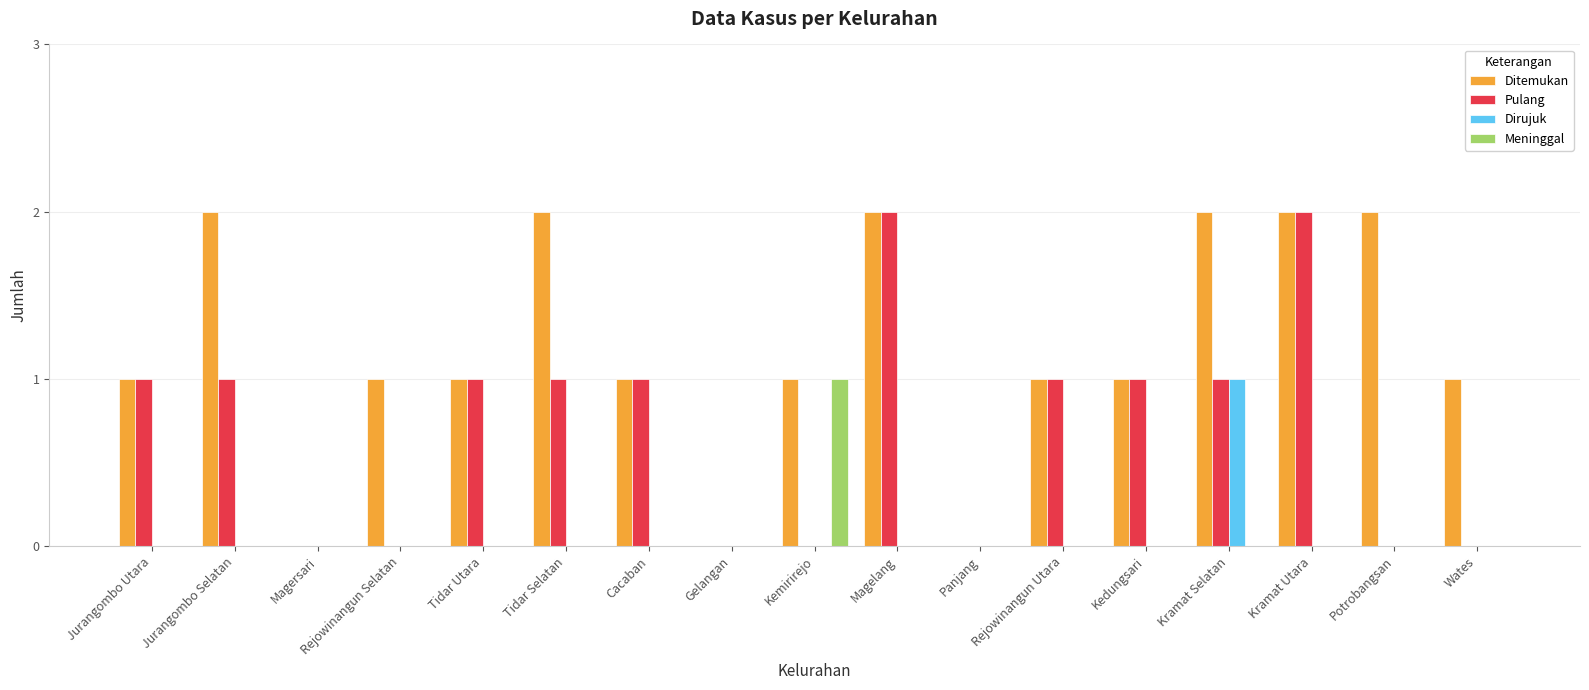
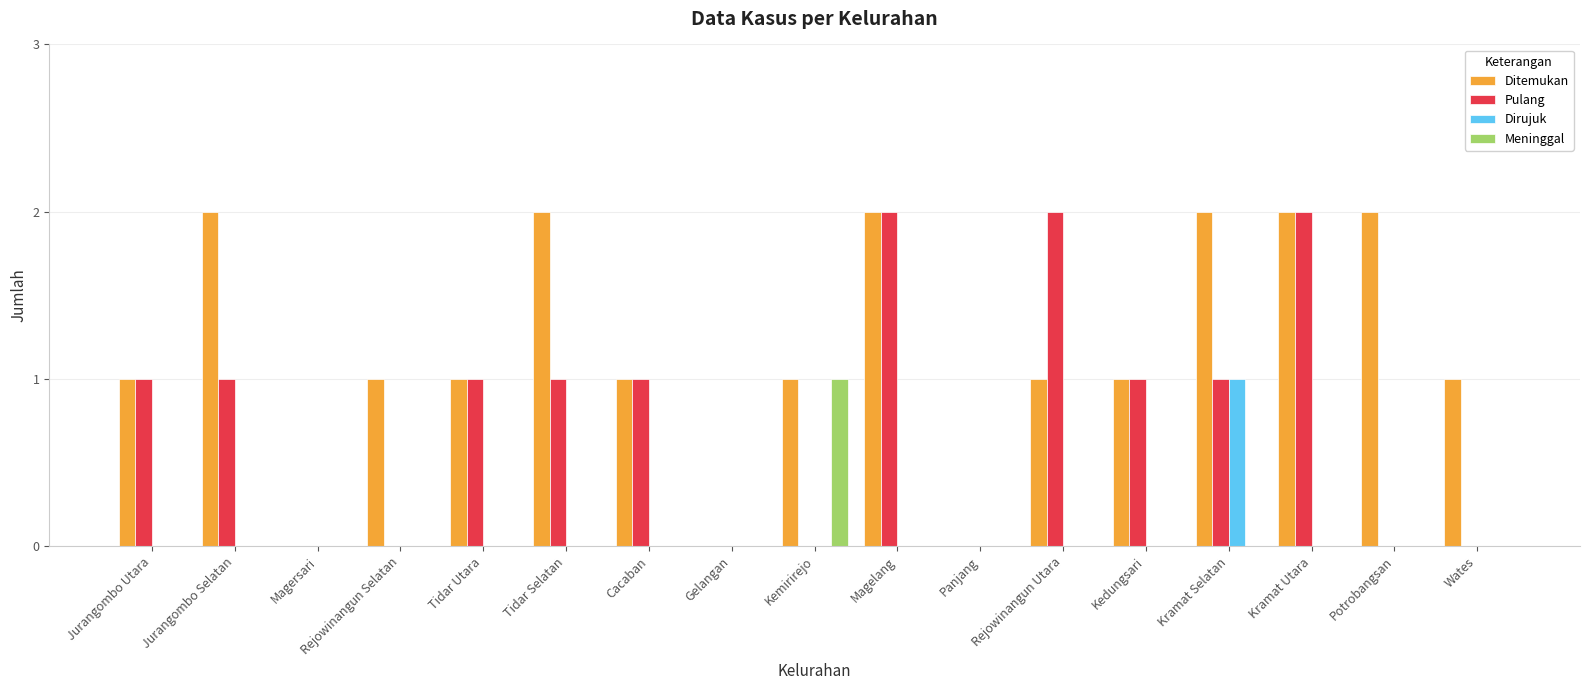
Pulang, Rejowinangun Utara: 1 -> 2
